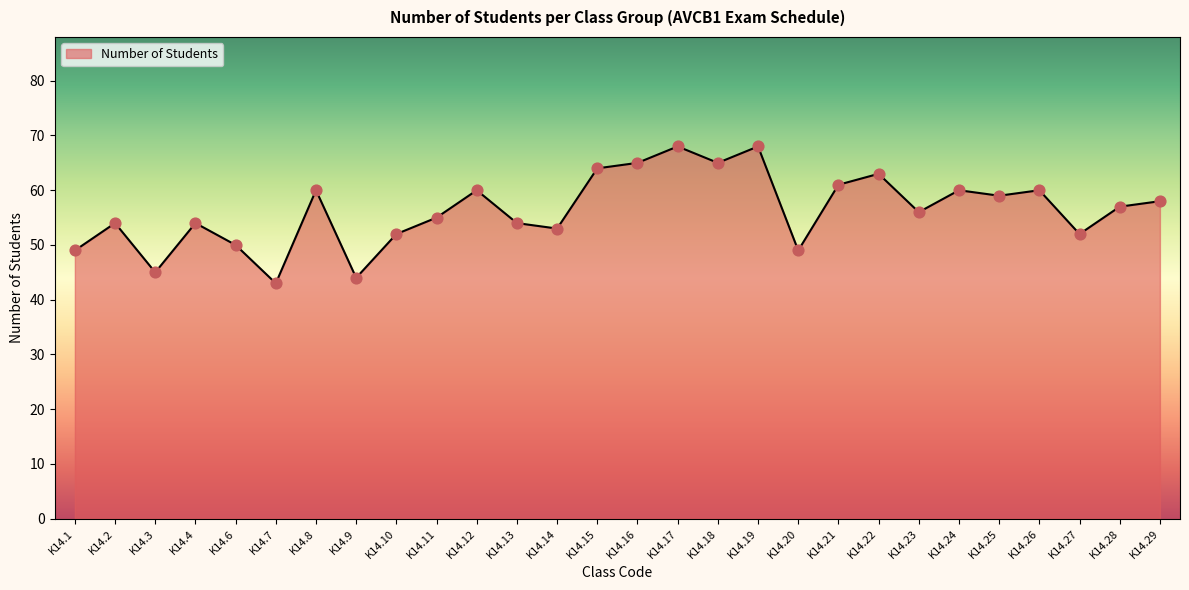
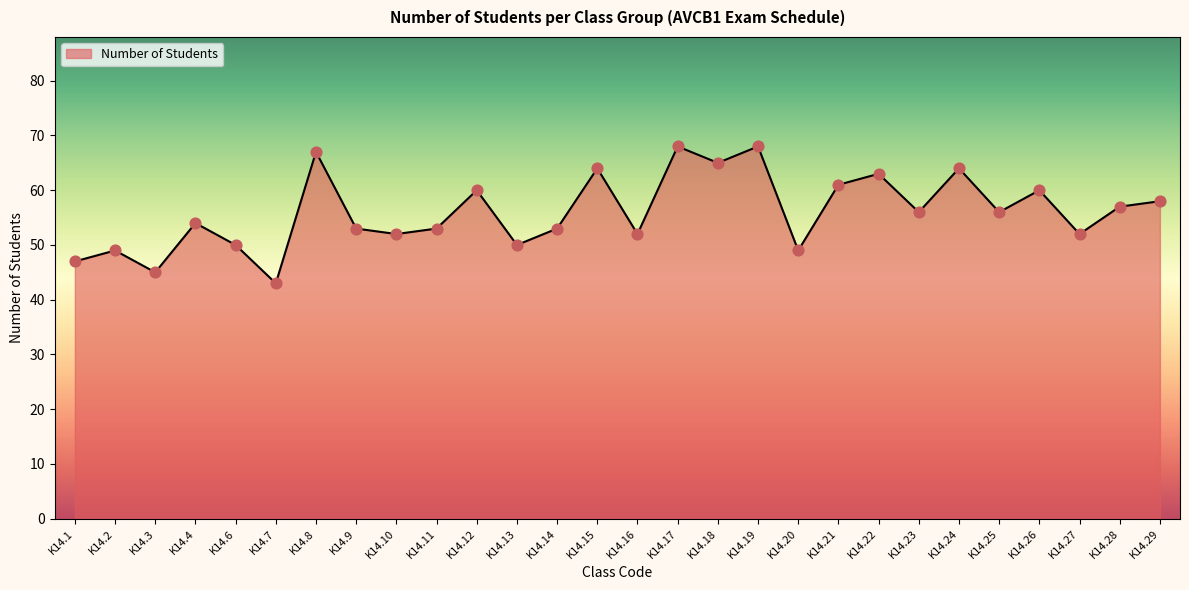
K14.1: 49 -> 47
K14.2: 54 -> 49
K14.8: 60 -> 67
K14.9: 44 -> 53
K14.11: 55 -> 53
K14.13: 54 -> 50
K14.16: 65 -> 52
K14.24: 60 -> 64
K14.25: 59 -> 56
